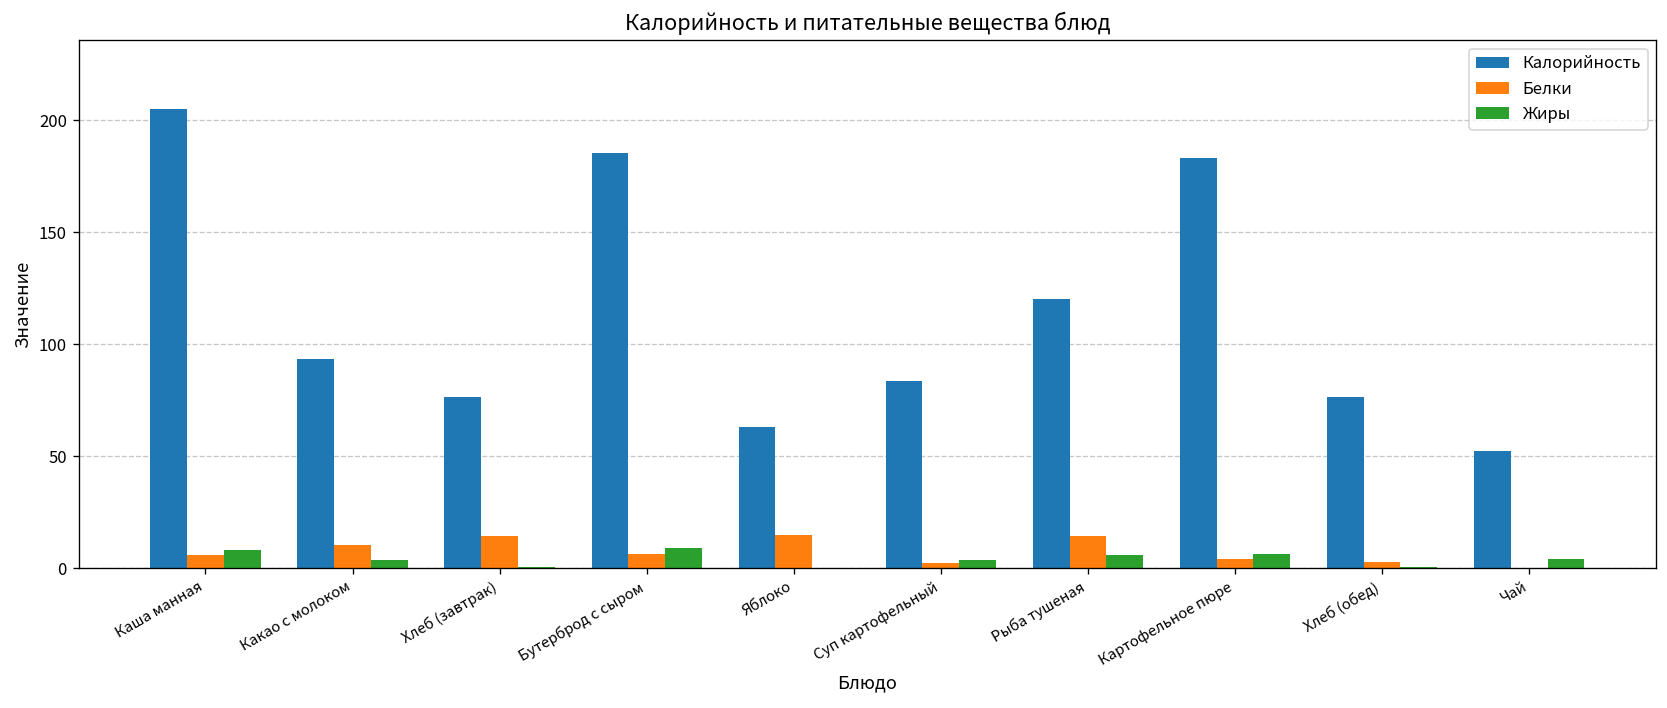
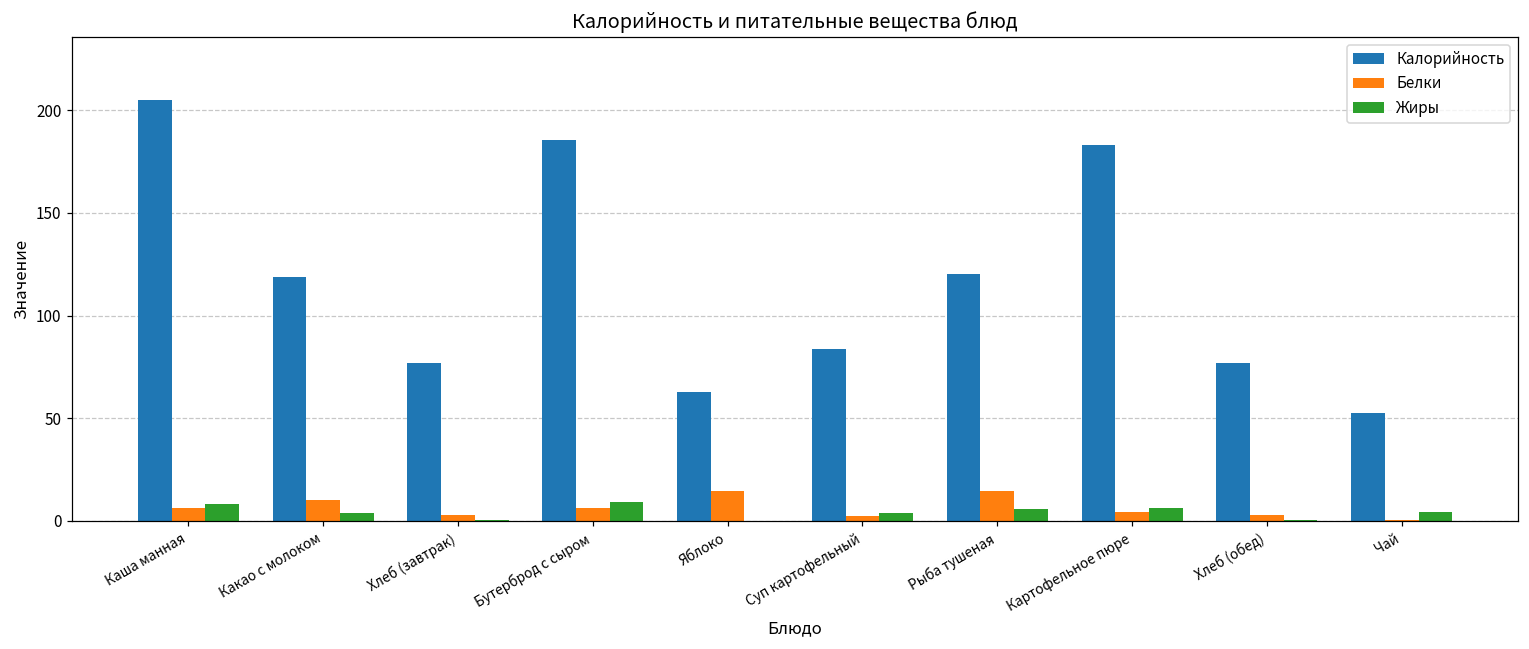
Калорийность, Какао с молоком: 94 -> 119
Белки, Хлеб (завтрак): 14 -> 3
